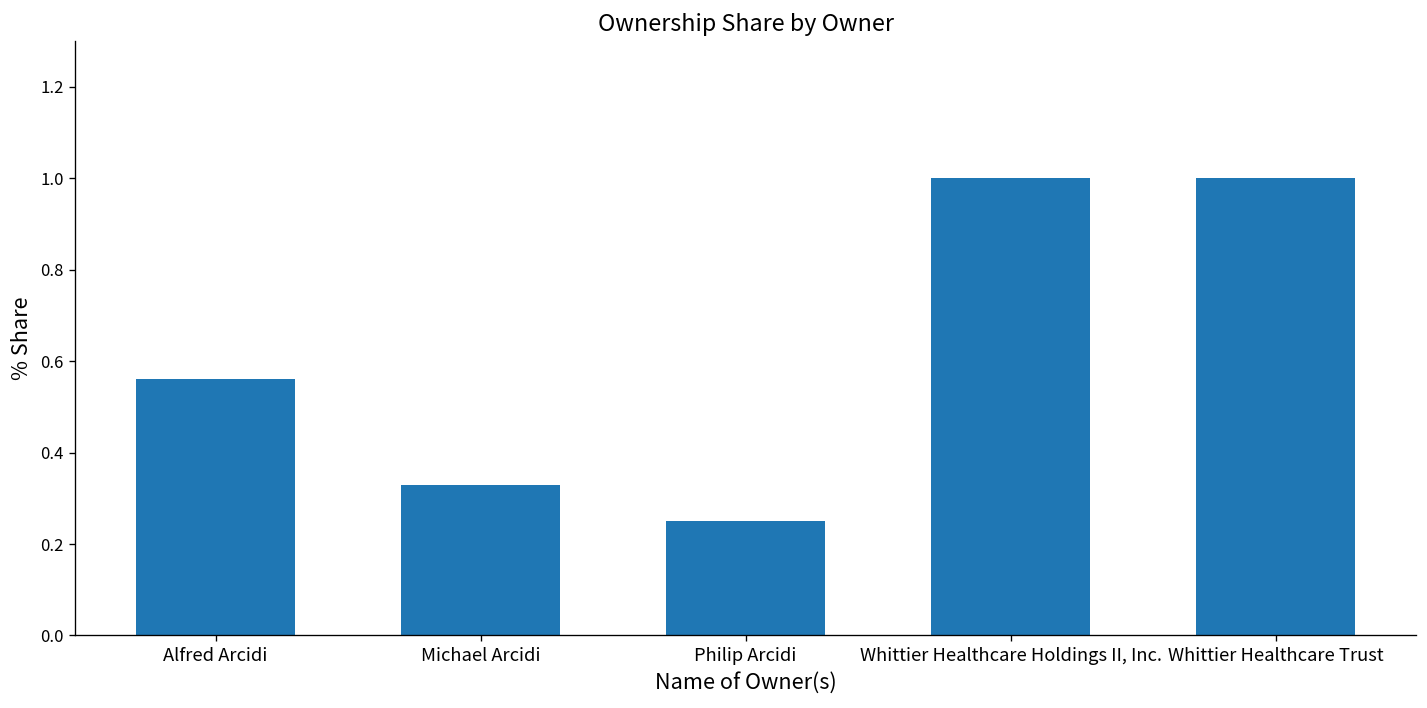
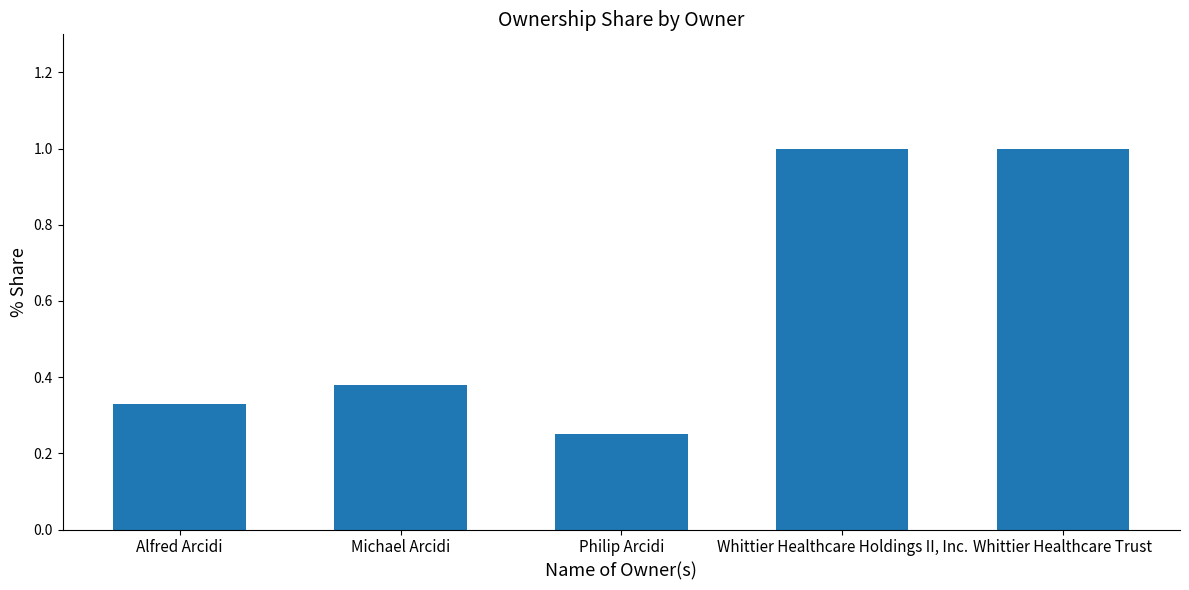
Alfred Arcidi: 0.56 -> 0.33
Michael Arcidi: 0.33 -> 0.38
